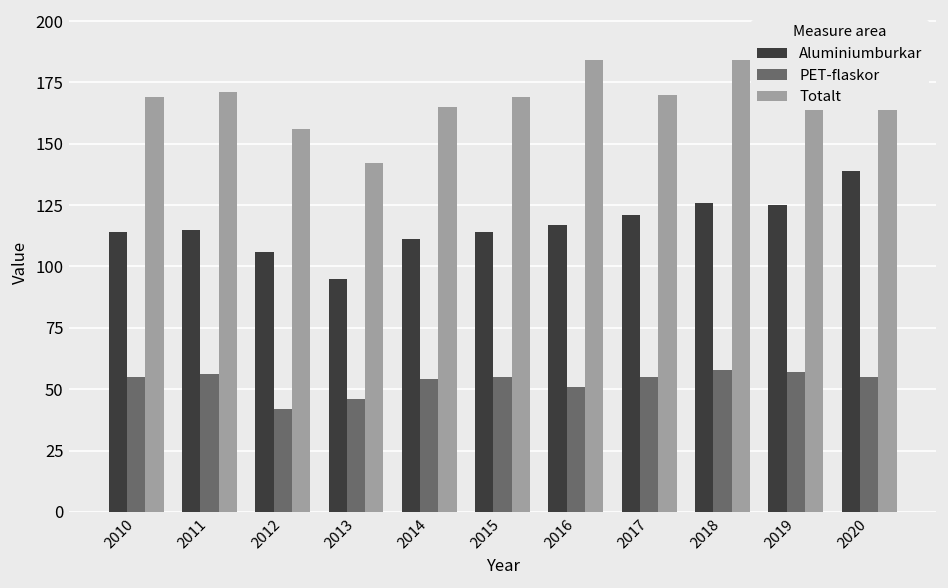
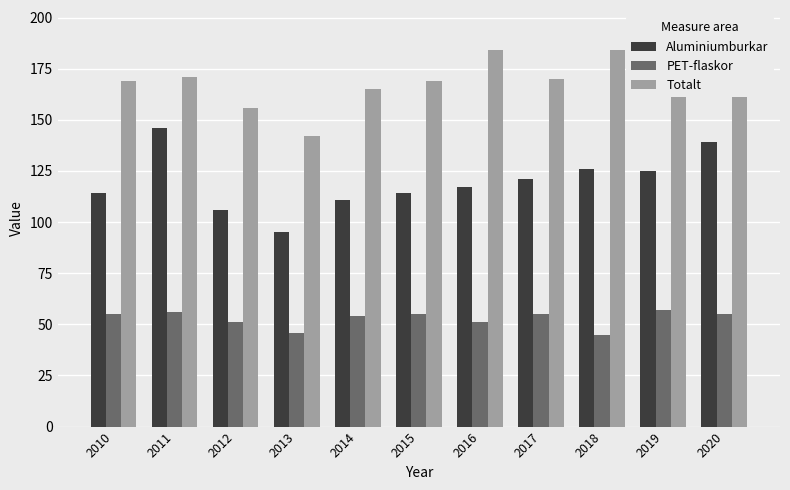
Aluminiumburkar, 2011: 115 -> 146
PET-flaskor, 2012: 42 -> 51
PET-flaskor, 2018: 58 -> 45
